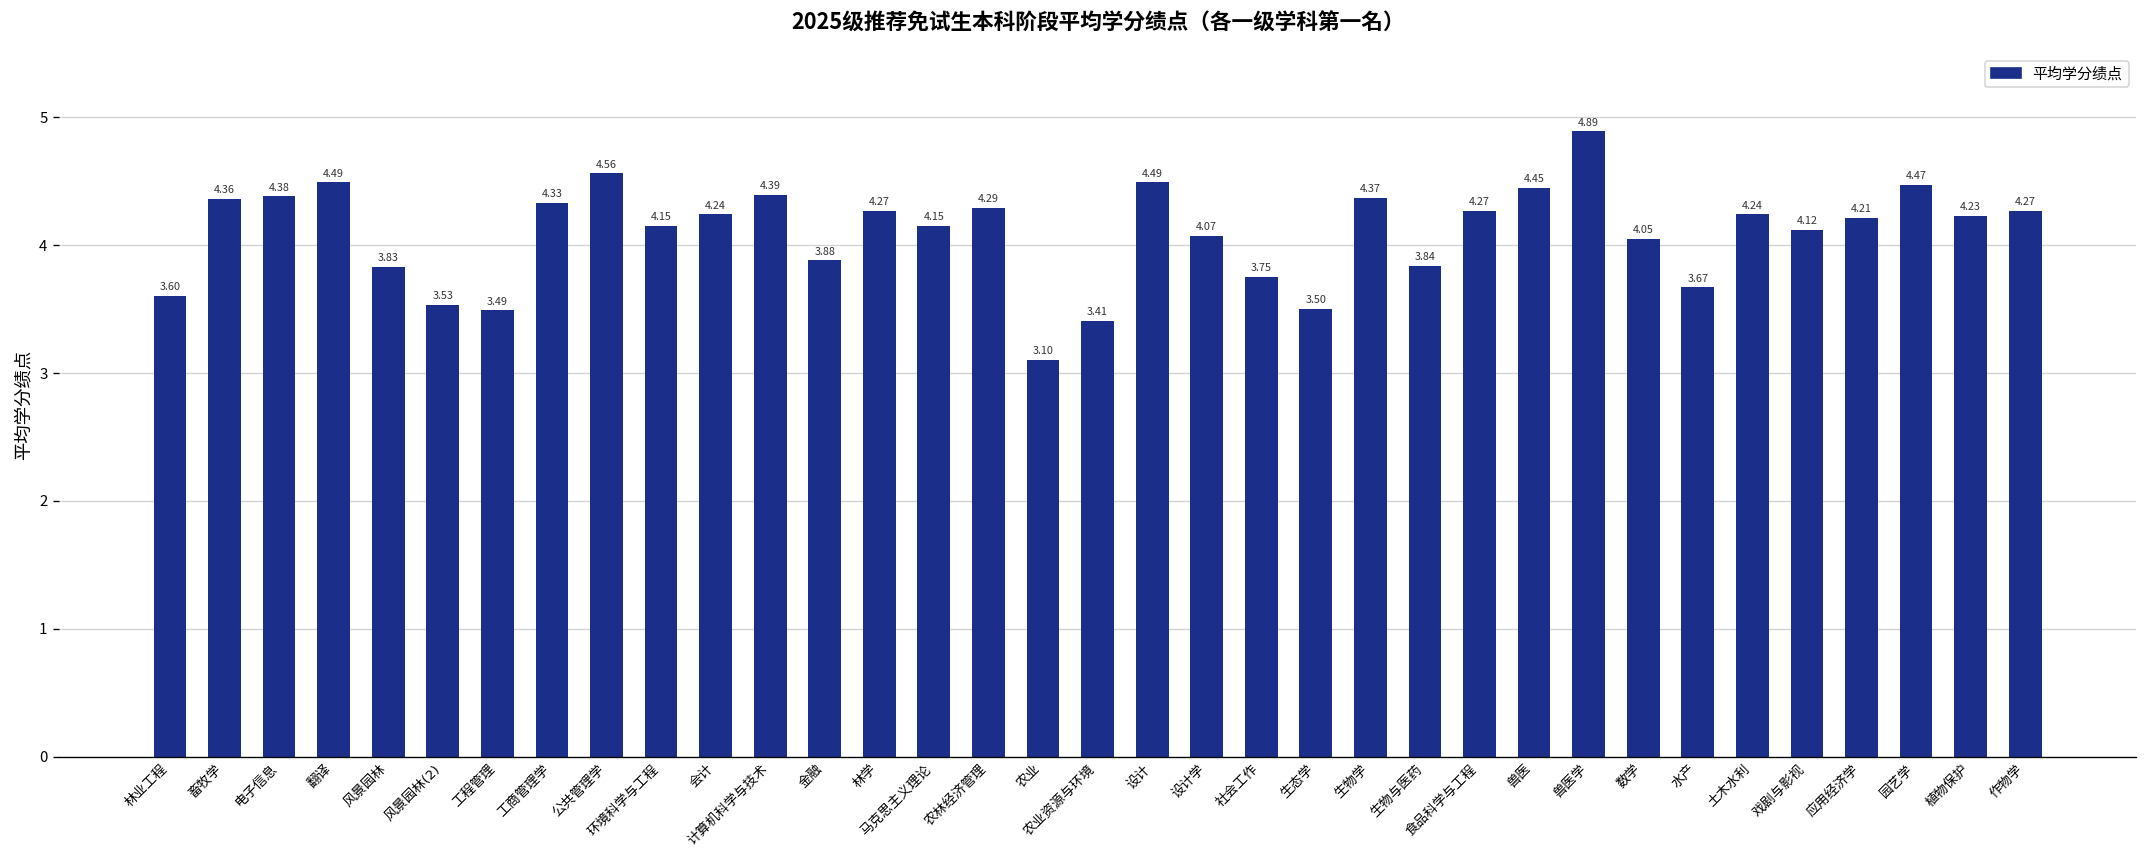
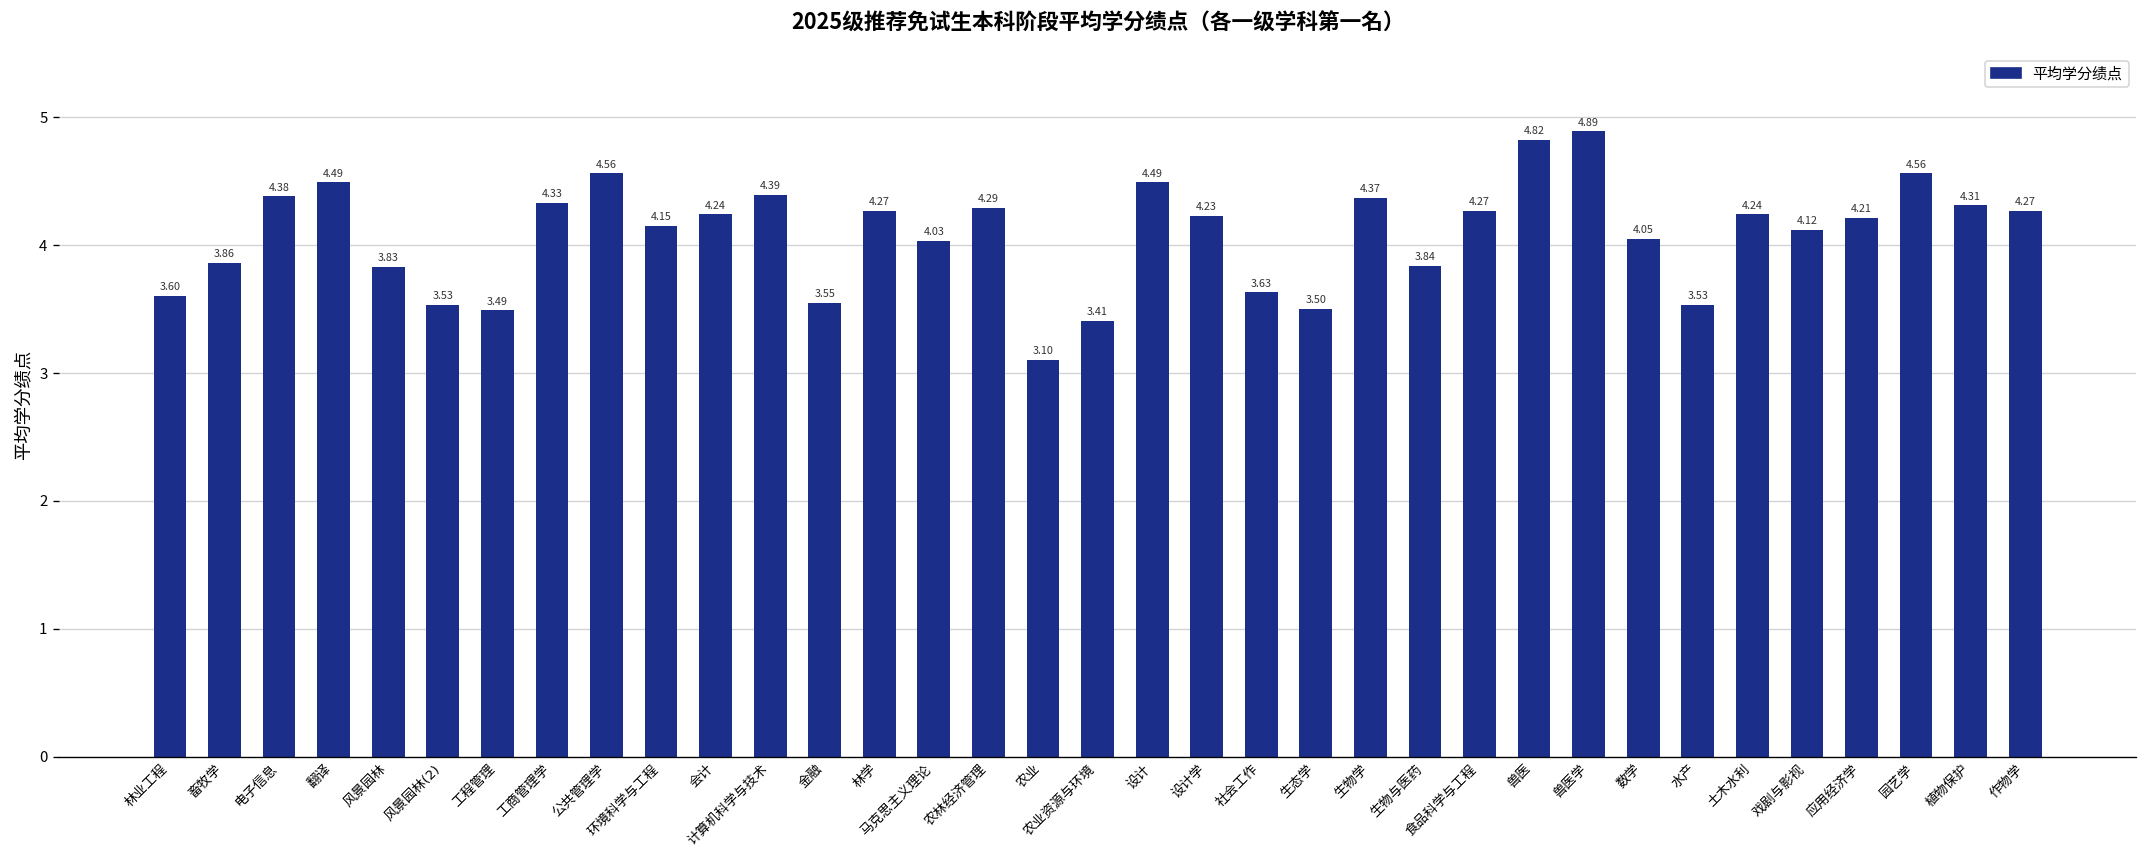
畜牧学: 4.36 -> 3.86
金融: 3.88 -> 3.55
马克思主义理论: 4.15 -> 4.03
设计学: 4.07 -> 4.23
社会工作: 3.75 -> 3.63
兽医: 4.45 -> 4.82
水产: 3.67 -> 3.53
园艺学: 4.47 -> 4.56
植物保护: 4.23 -> 4.31
